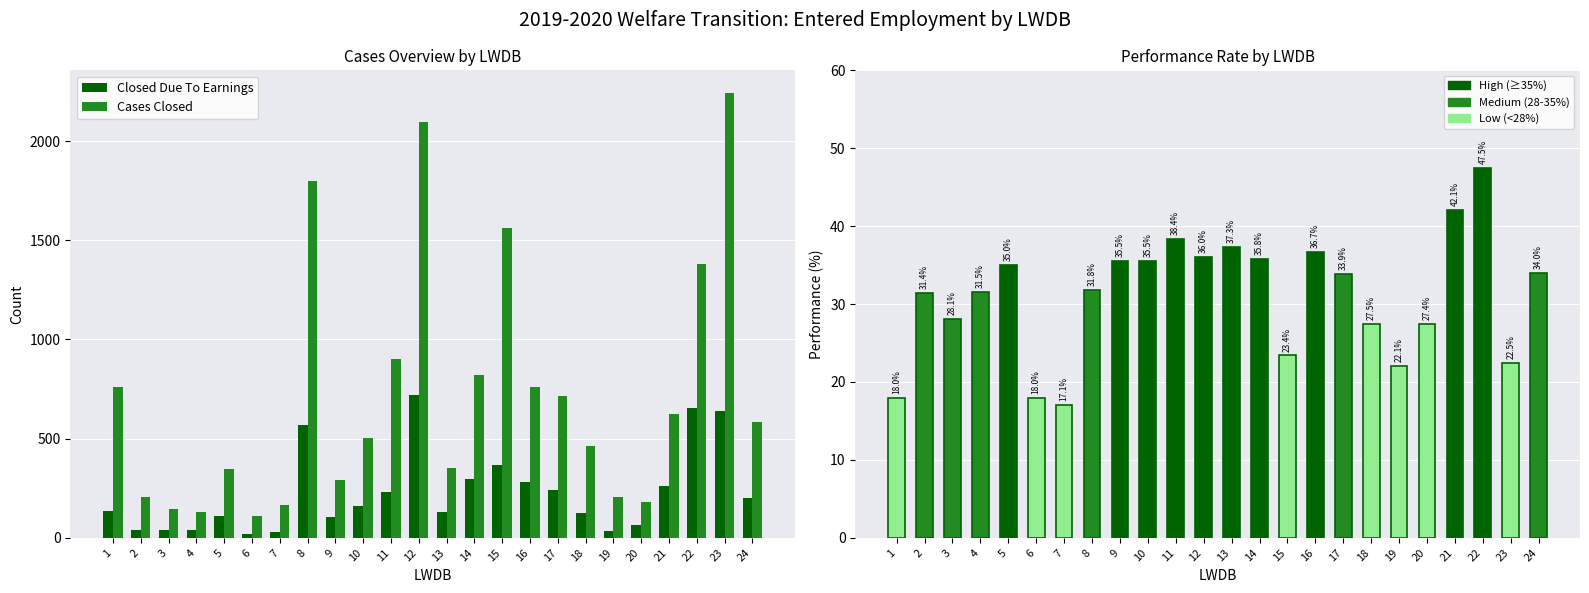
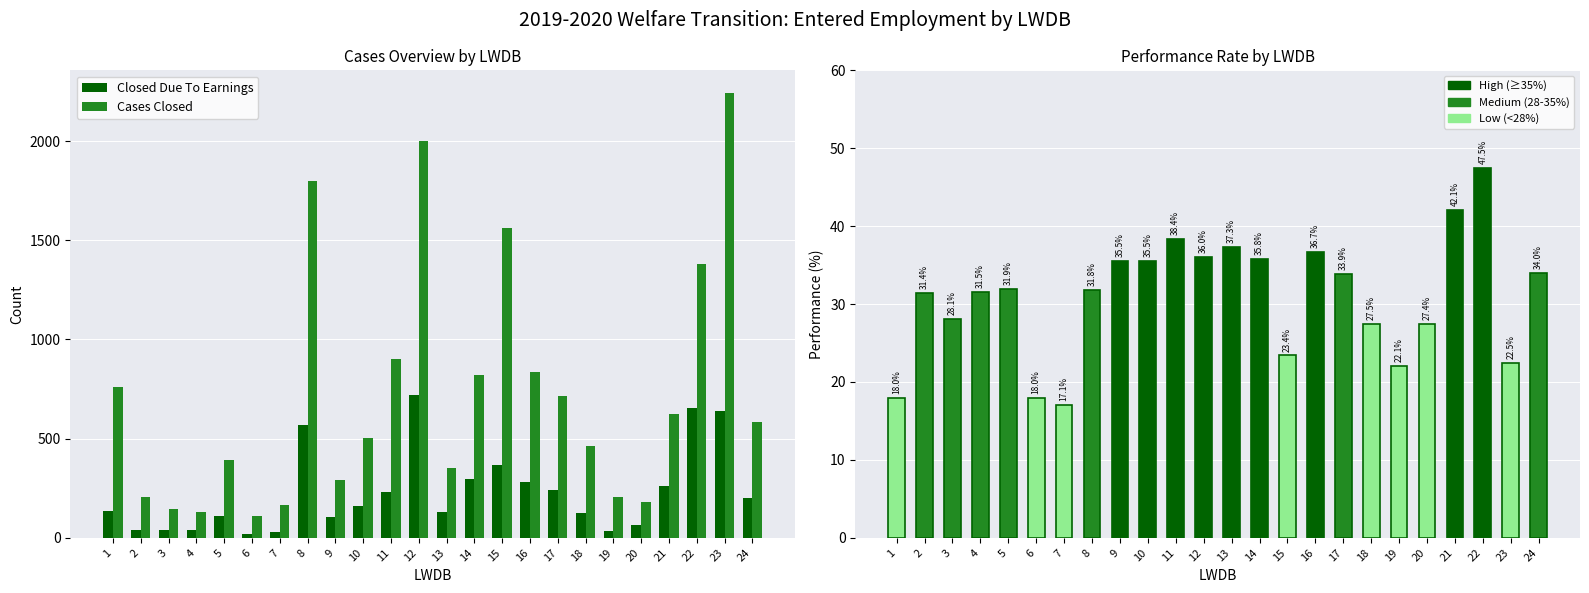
Cases Overview by LWDB, Cases Closed, 5: 350 -> 390
Cases Overview by LWDB, Cases Closed, 12: 2100 -> 2000
Cases Overview by LWDB, Cases Closed, 16: 760 -> 840
Performance Rate by LWDB, 5: 35.0% -> 31.9%
